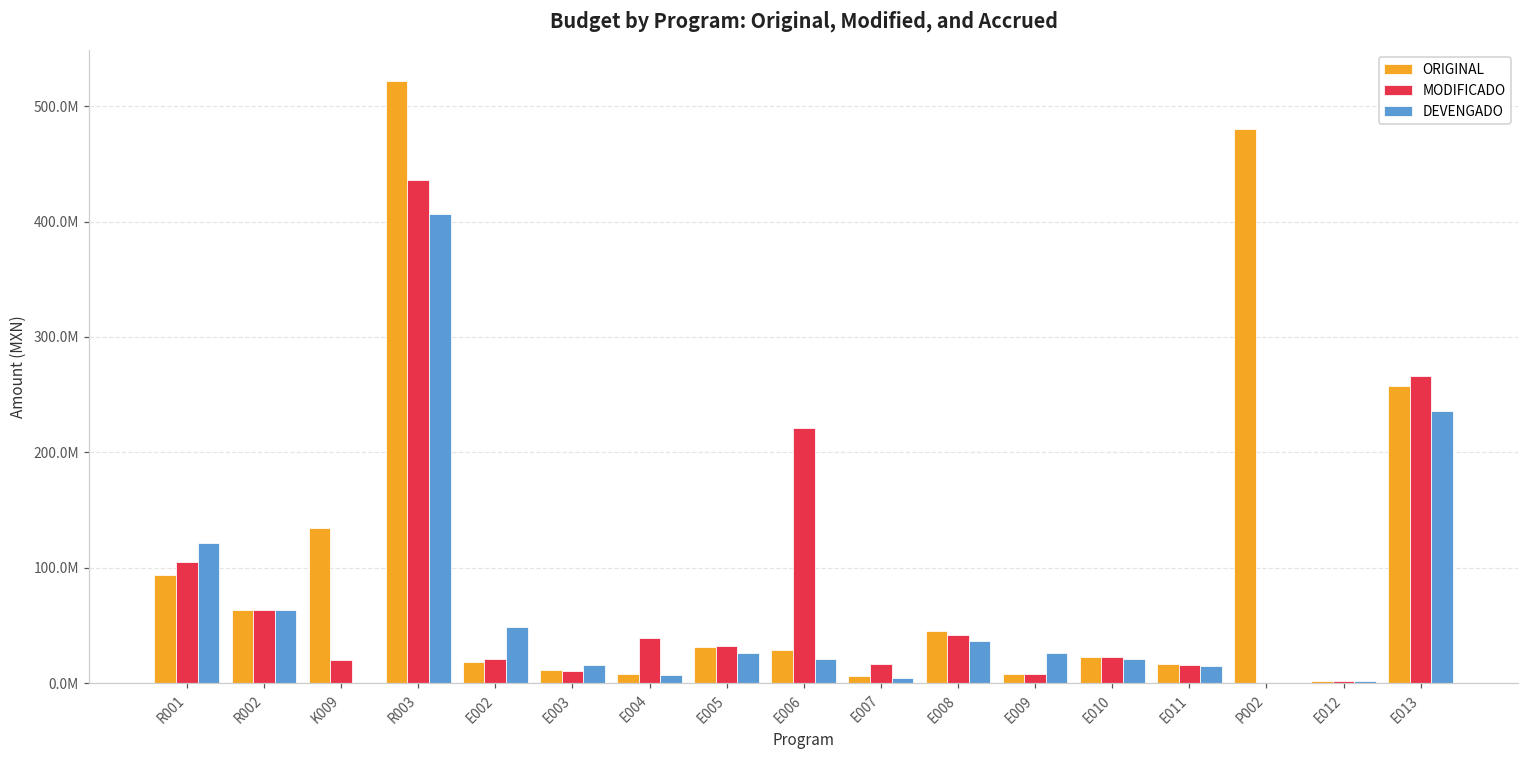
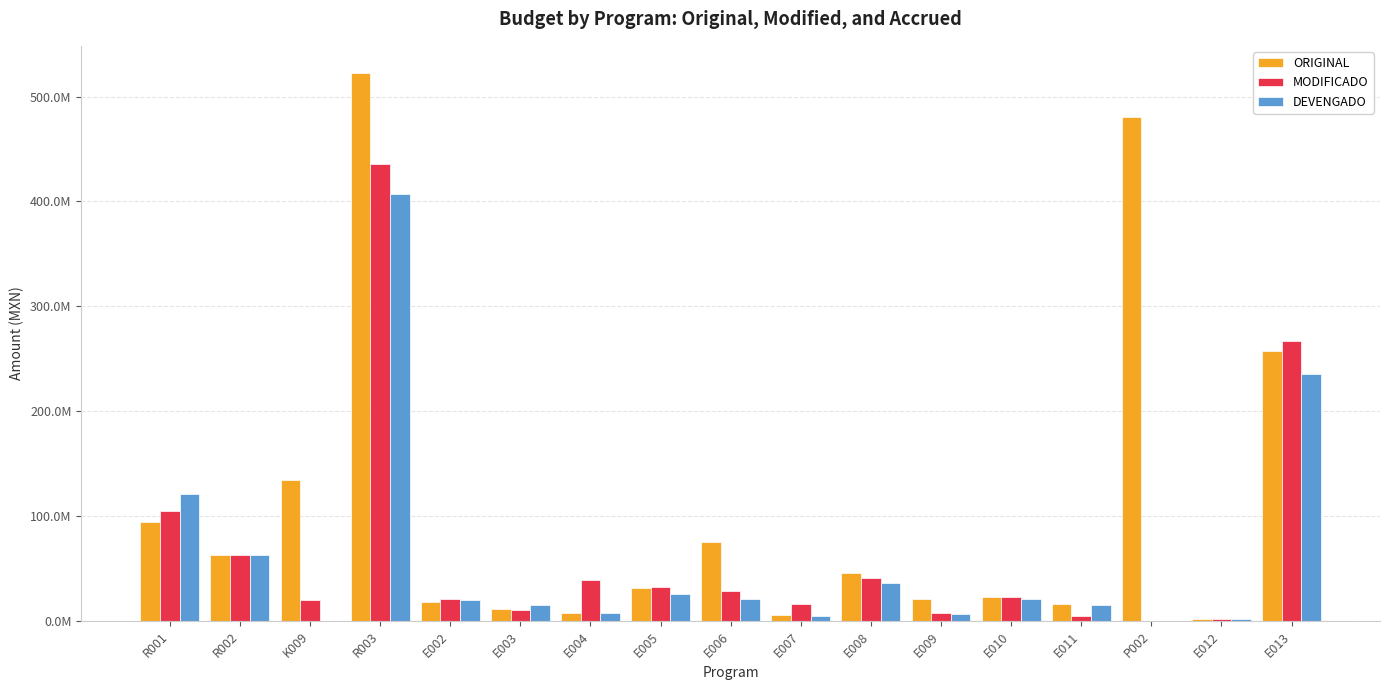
DEVENGADO, E002: 49000000 -> 20000000
ORIGINAL, E006: 29000000 -> 76000000
MODIFICADO, E006: 221000000 -> 29000000
ORIGINAL, E009: 8000000 -> 21000000
DEVENGADO, E009: 26000000 -> 7000000
MODIFICADO, E011: 16000000 -> 5000000
